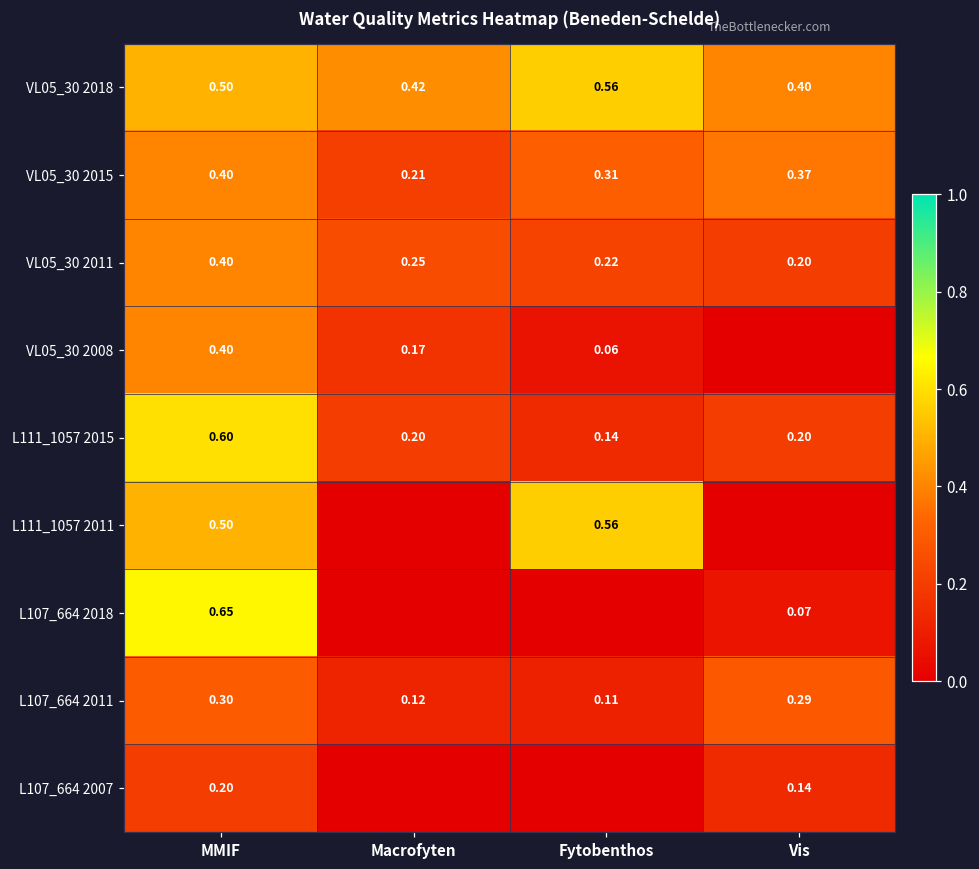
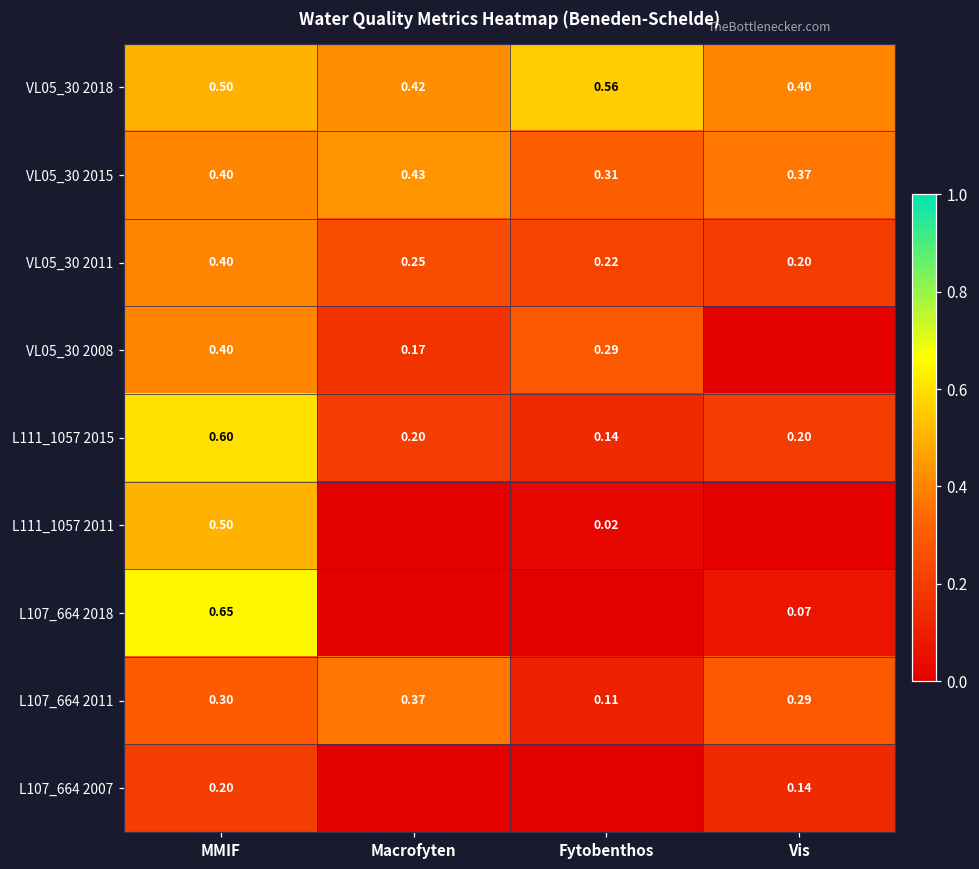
VL05_30 2015, Macrofyten: 0.21 -> 0.43
VL05_30 2008, Fytobenthos: 0.06 -> 0.29
L111_1057 2011, Fytobenthos: 0.56 -> 0.02
L107_664 2011, Macrofyten: 0.12 -> 0.37
